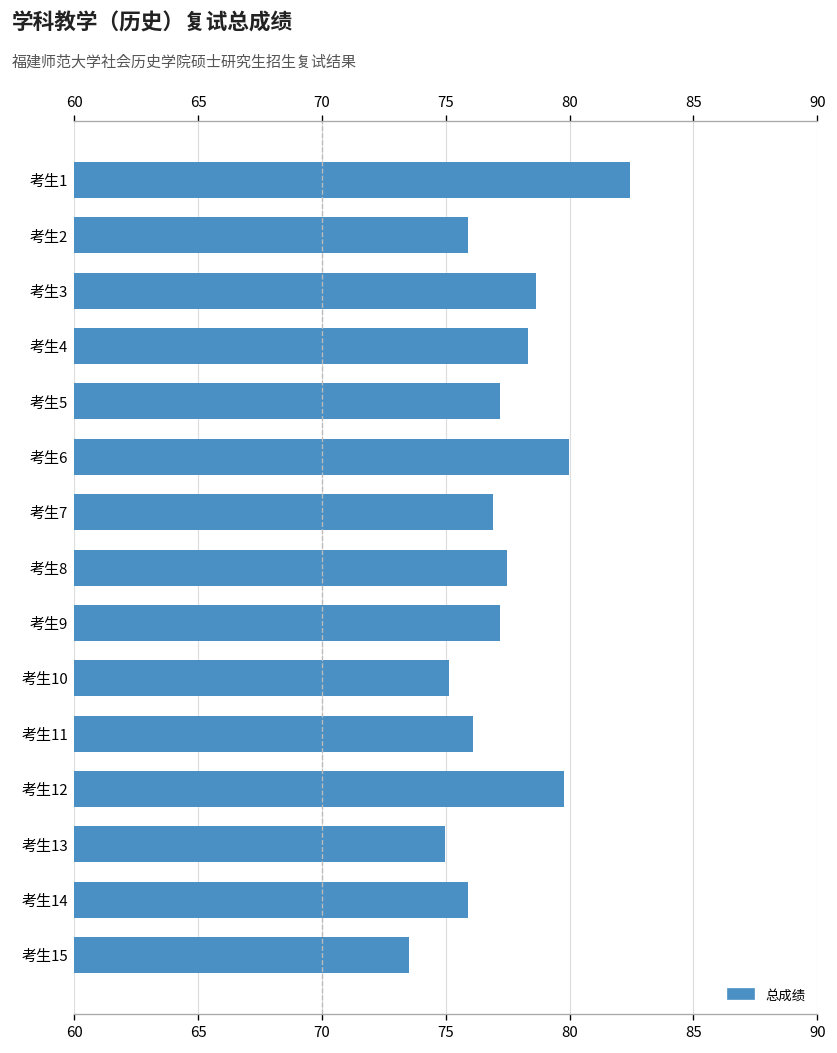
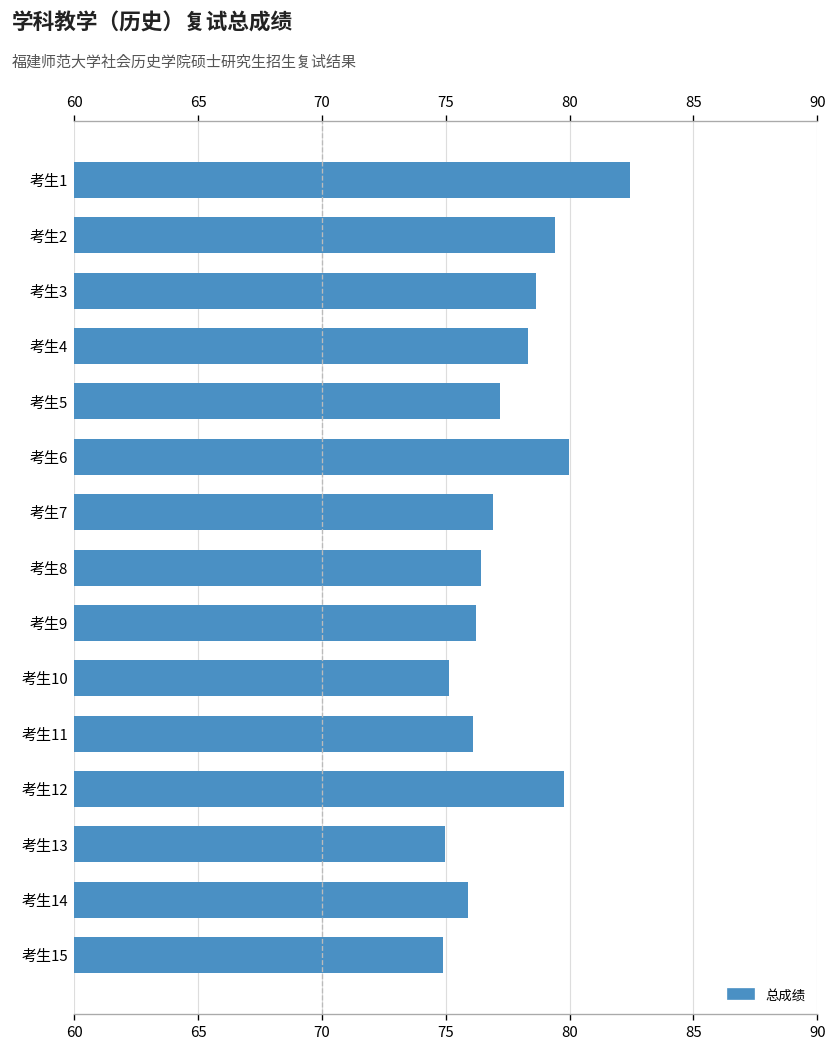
考生2: 75.9 -> 79.4
考生8: 77.5 -> 76.4
考生9: 77.2 -> 76.2
考生15: 73.5 -> 74.9
